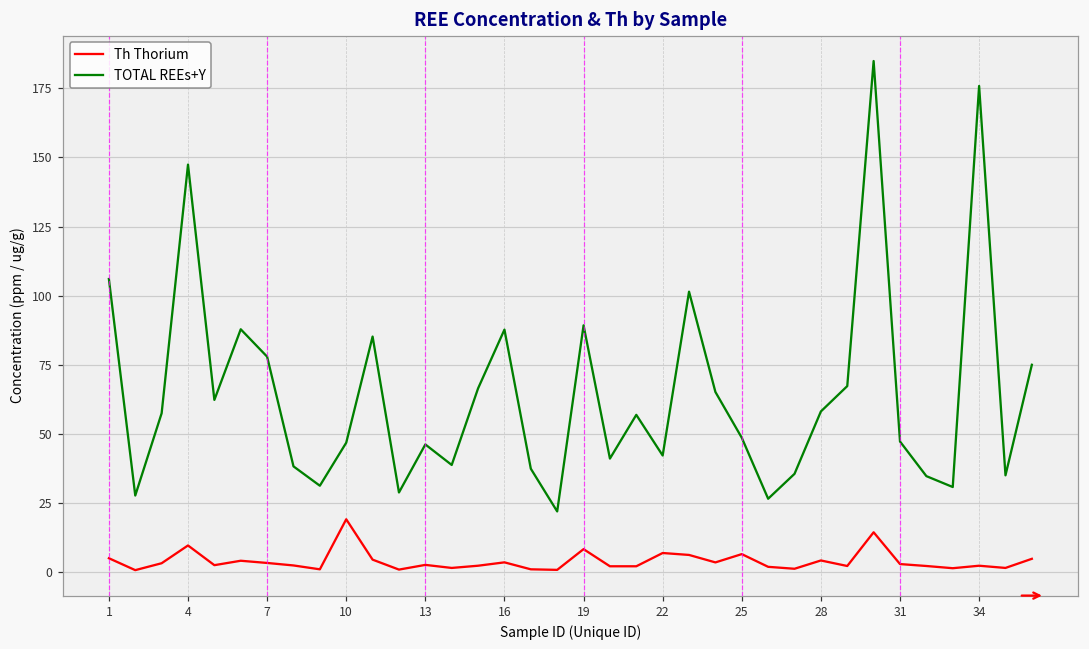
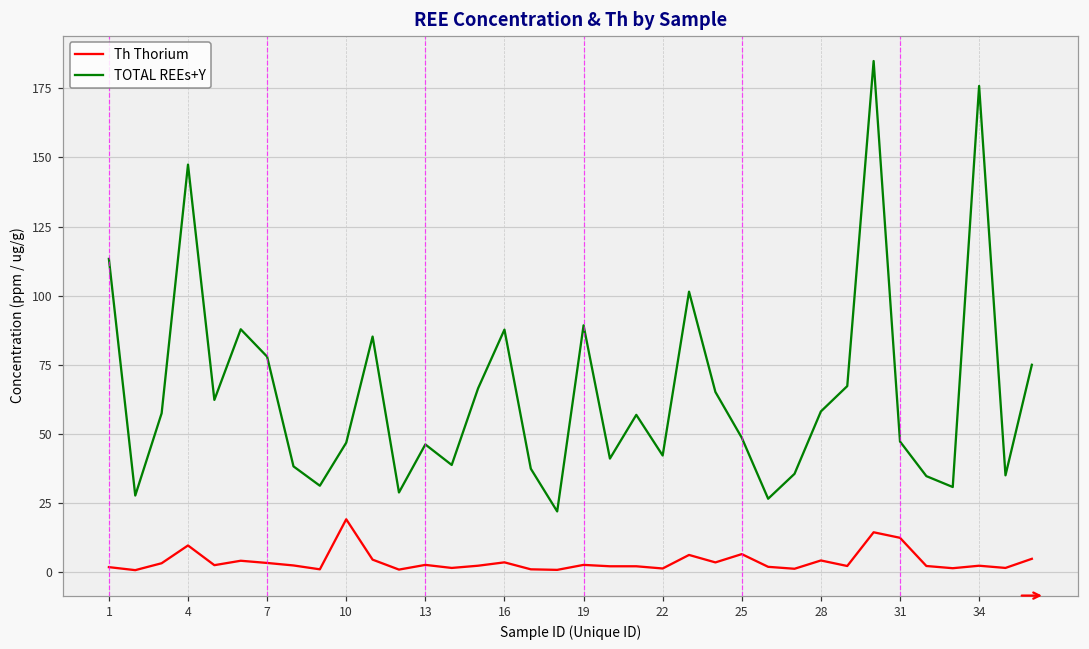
Th Thorium, 1: 5 -> 2
TOTAL REEs+Y, 1: 106 -> 113
Th Thorium, 19: 8 -> 3
Th Thorium, 22: 7 -> 1
Th Thorium, 31: 3 -> 12
